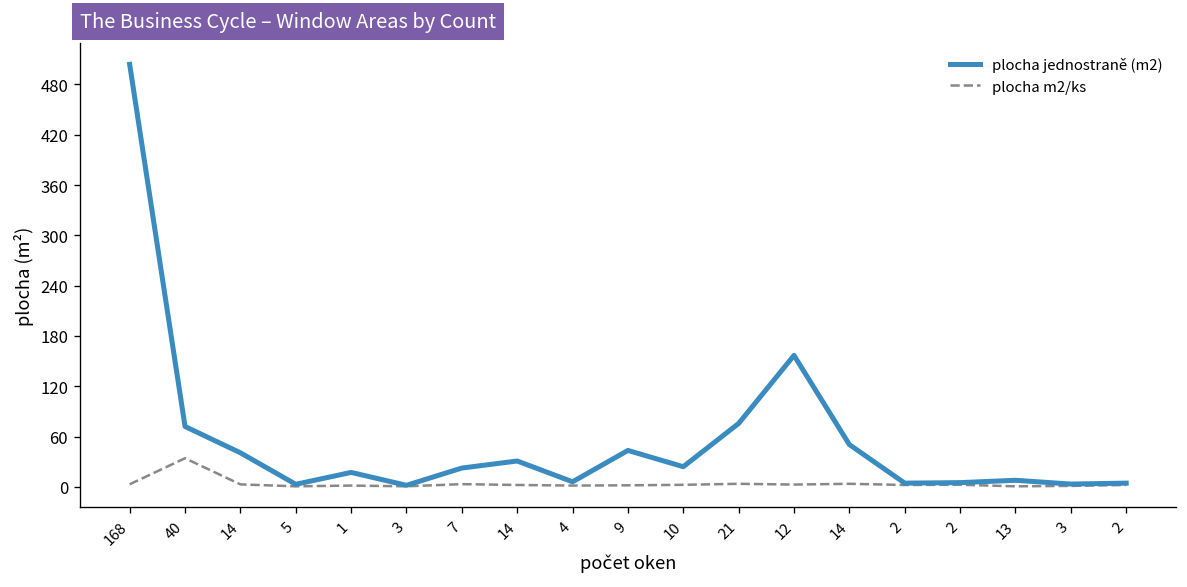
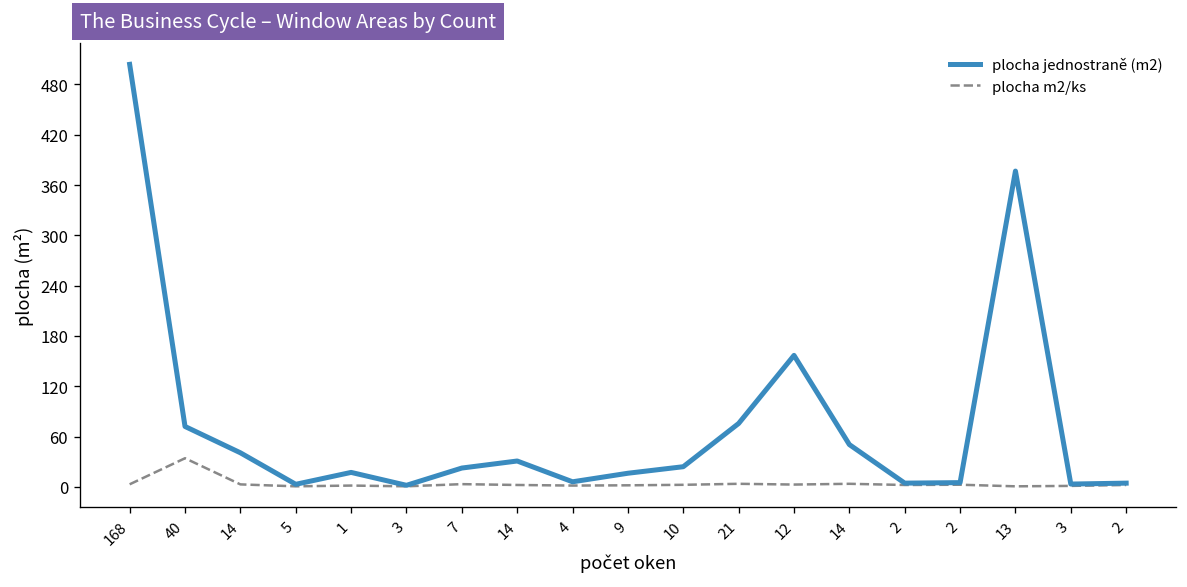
plocha jednostraně (m2), 9: 40 -> 20
plocha jednostraně (m2), 13: 10 -> 380
